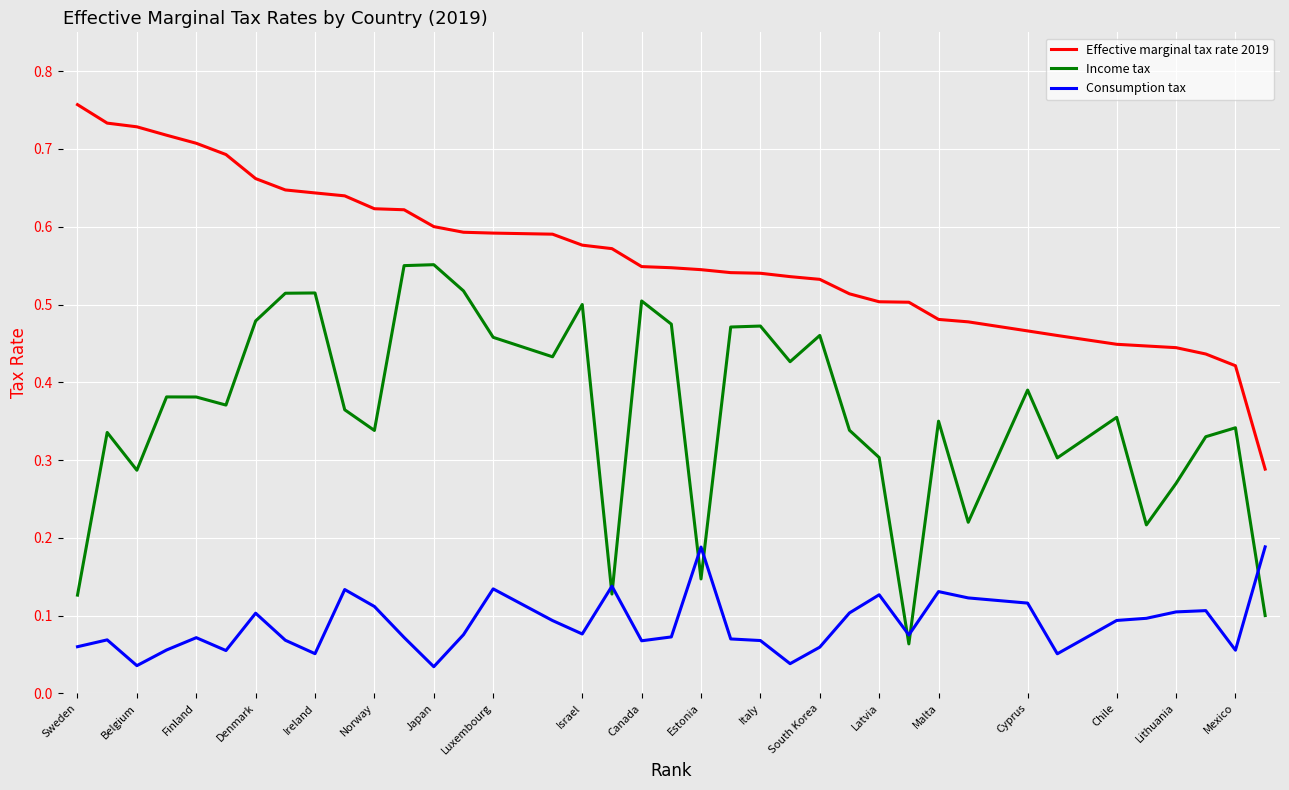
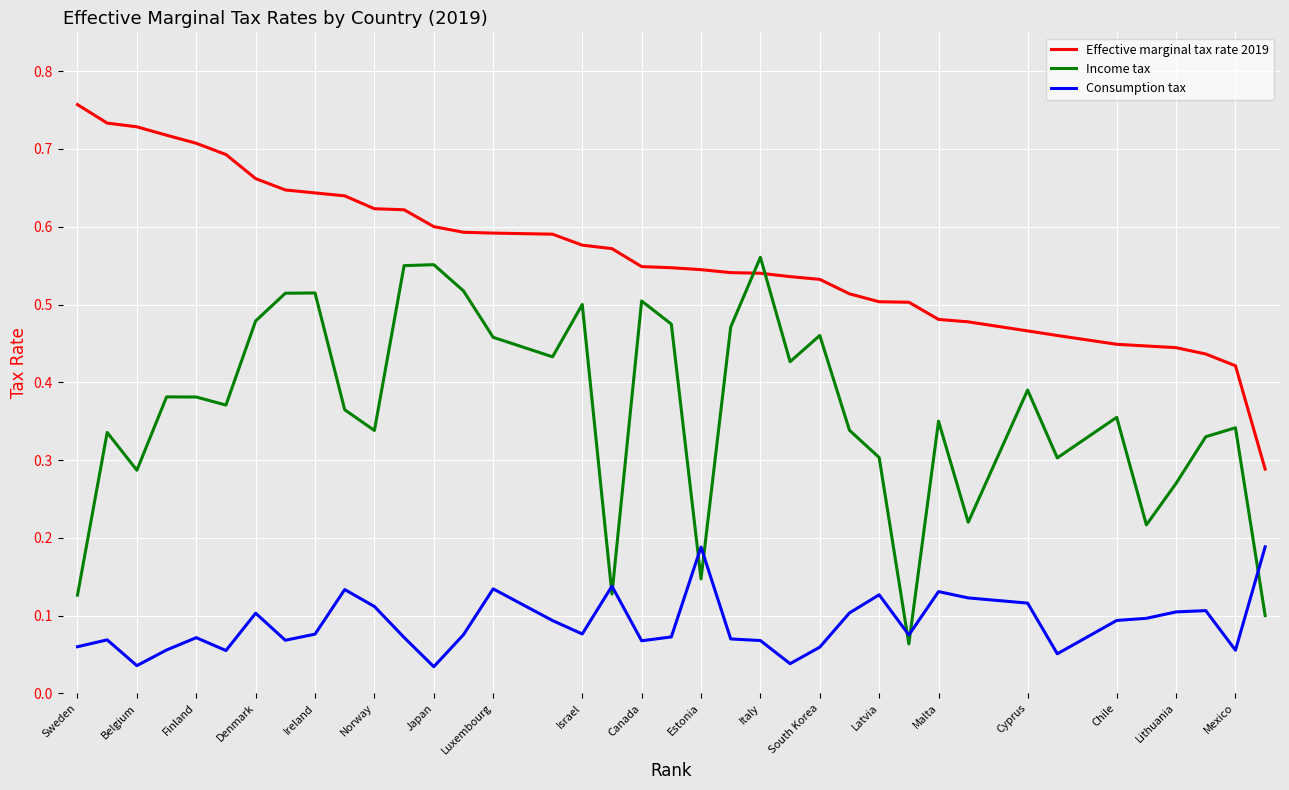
Consumption tax, Ireland: 0.05 -> 0.08
Income tax, Italy: 0.47 -> 0.56
